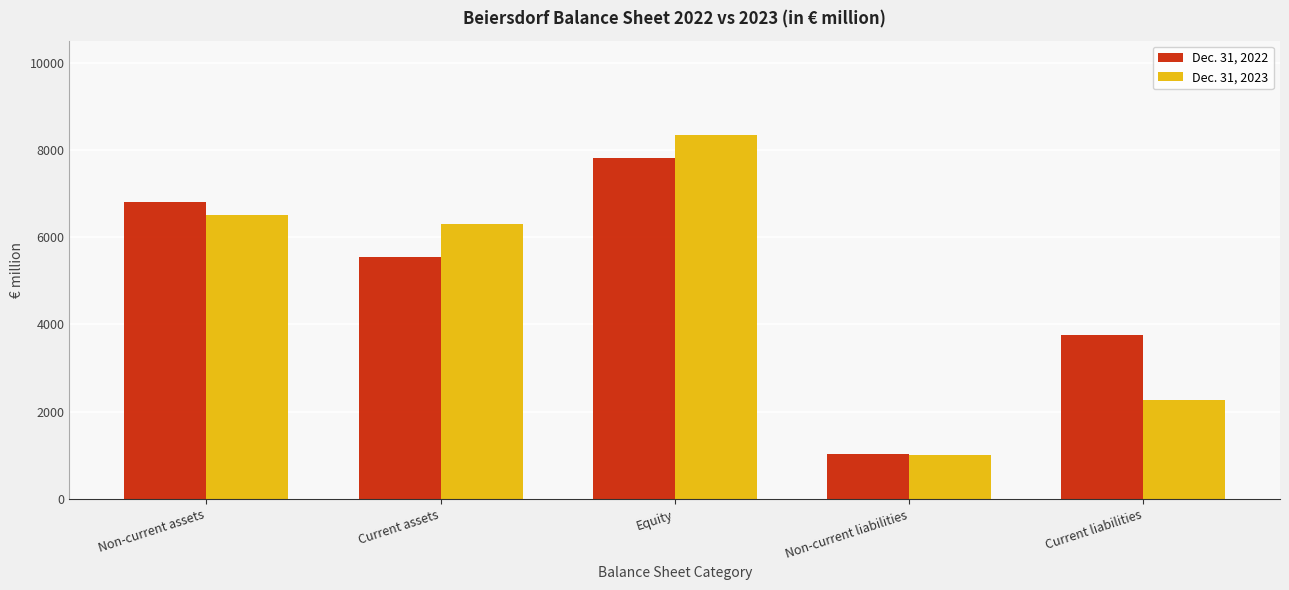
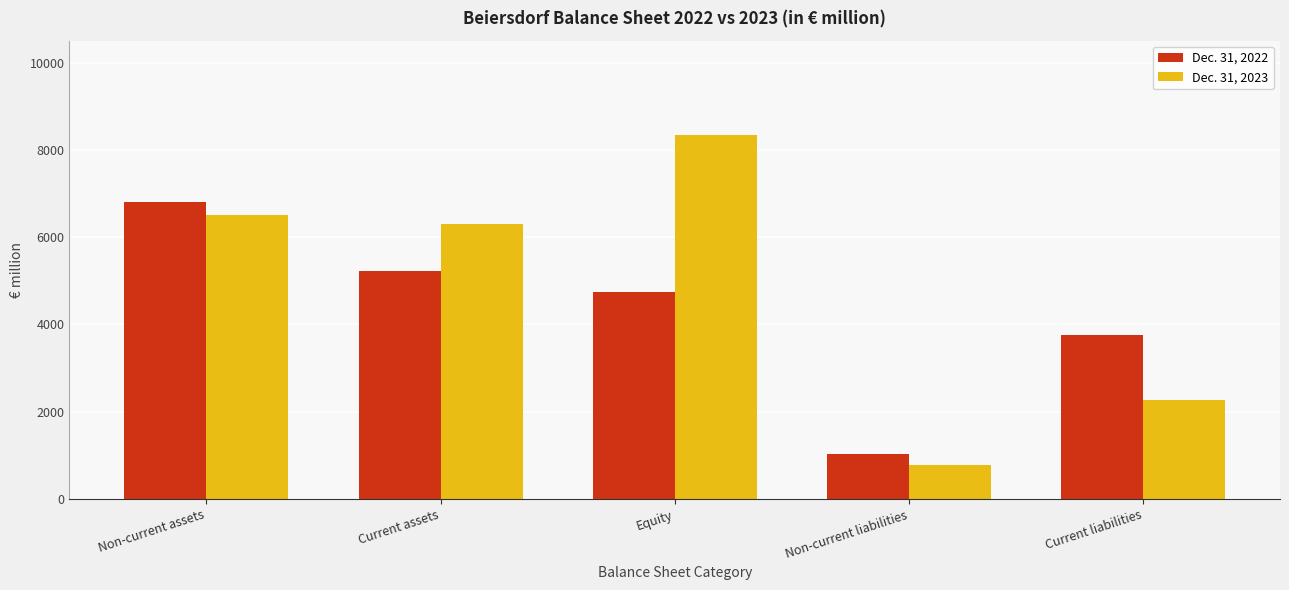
Dec. 31, 2022, Current assets: 5500 -> 5200
Dec. 31, 2022, Equity: 7800 -> 4700
Dec. 31, 2023, Non-current liabilities: 1000 -> 800
